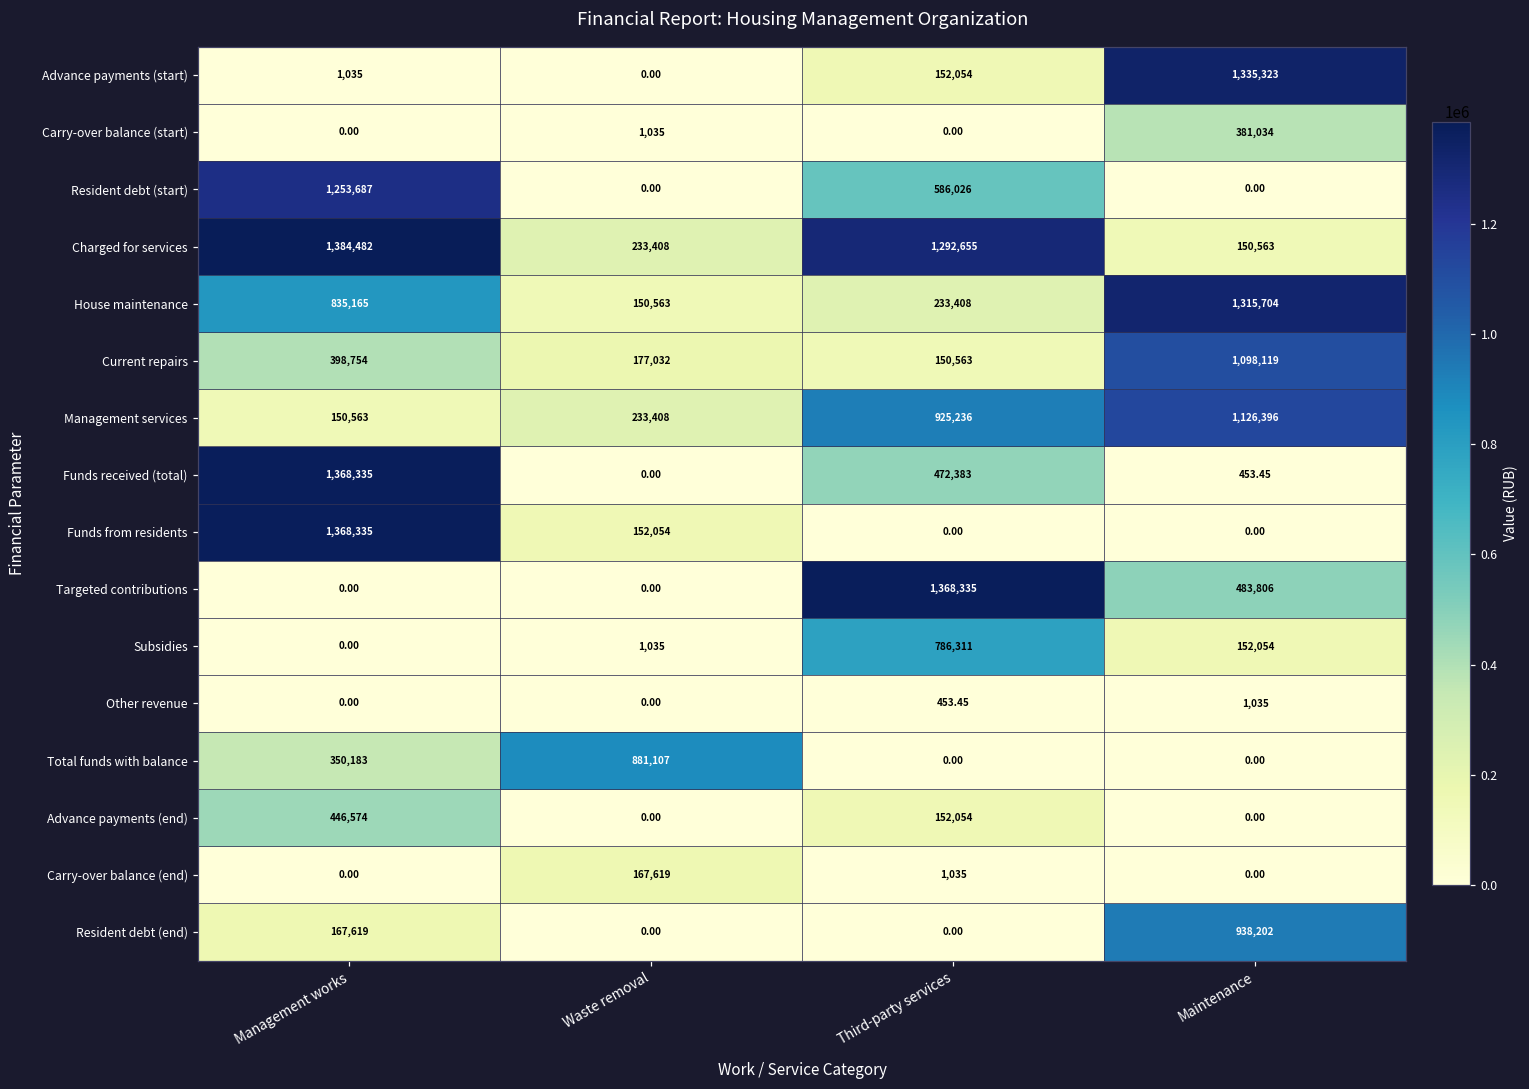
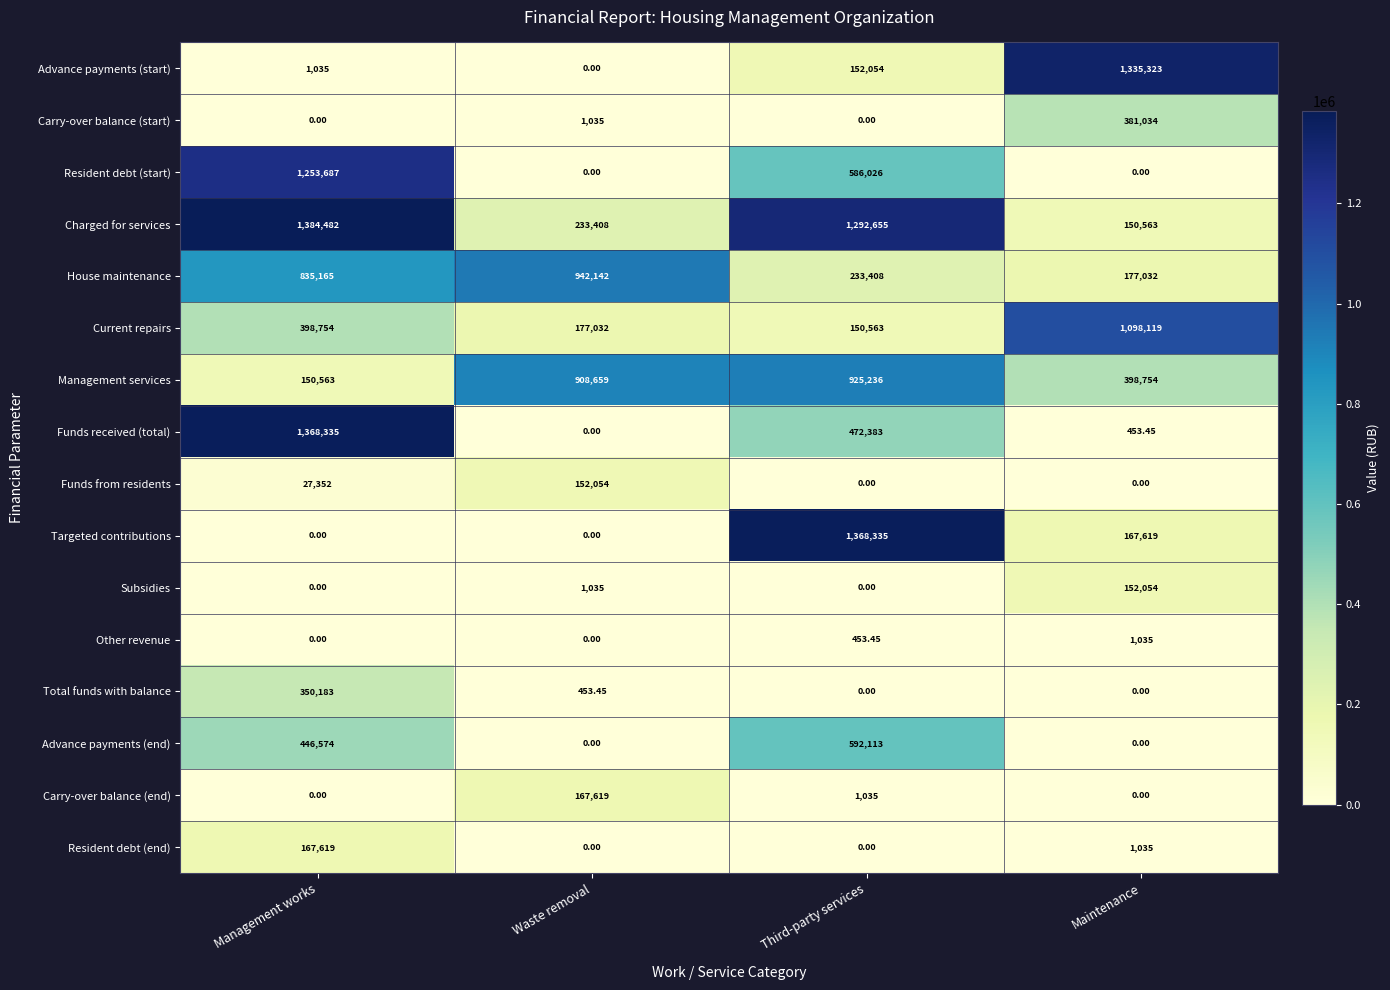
House maintenance, Waste removal: 150,563 -> 942,142
House maintenance, Maintenance: 1,315,704 -> 177,032
Management services, Waste removal: 233,408 -> 908,659
Management services, Maintenance: 1,126,396 -> 398,754
Funds from residents, Management works: 1,368,335 -> 27,352
Targeted contributions, Maintenance: 483,806 -> 167,619
Subsidies, Third-party services: 786,311 -> 0.00
Total funds with balance, Waste removal: 881,107 -> 453.45
Advance payments (end), Third-party services: 152,054 -> 592,113
Resident debt (end), Maintenance: 938,202 -> 1,035
